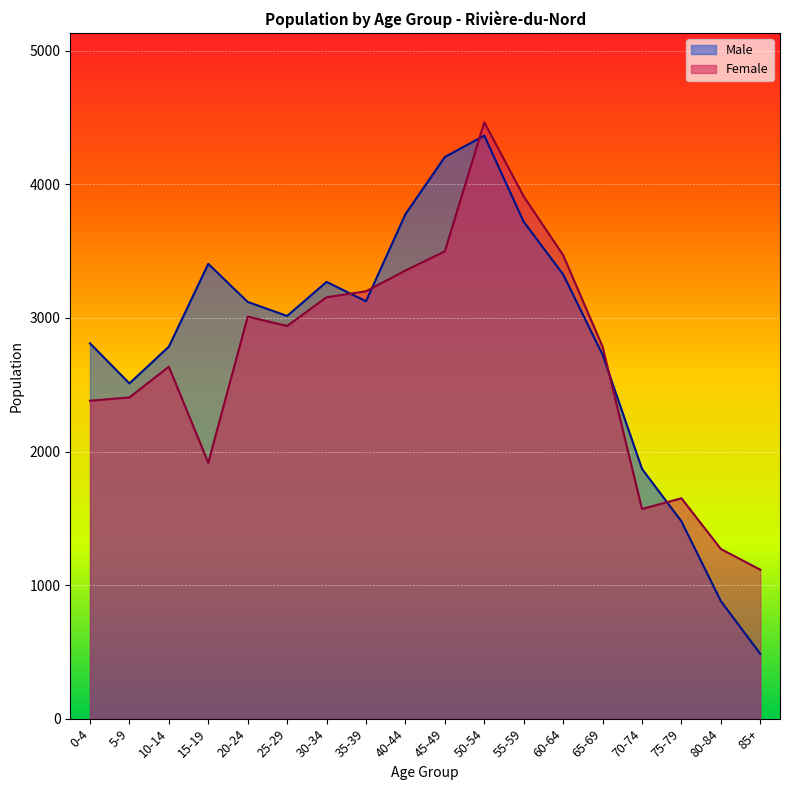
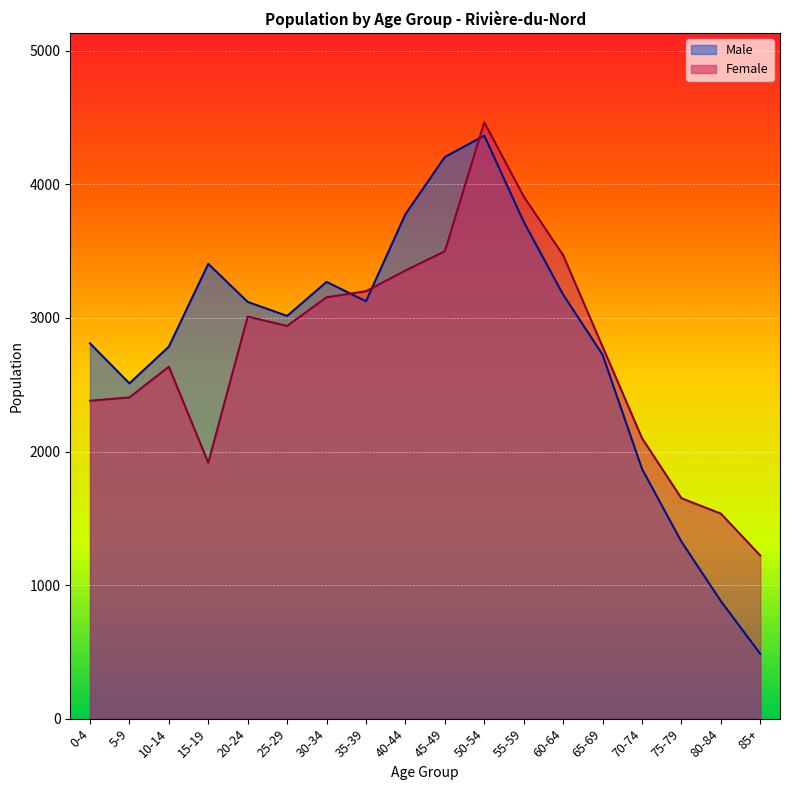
Male, 60-64: 3330 -> 3180
Female, 70-74: 1570 -> 2100
Male, 75-79: 1480 -> 1330
Female, 80-84: 1270 -> 1540
Female, 85+: 1120 -> 1220
